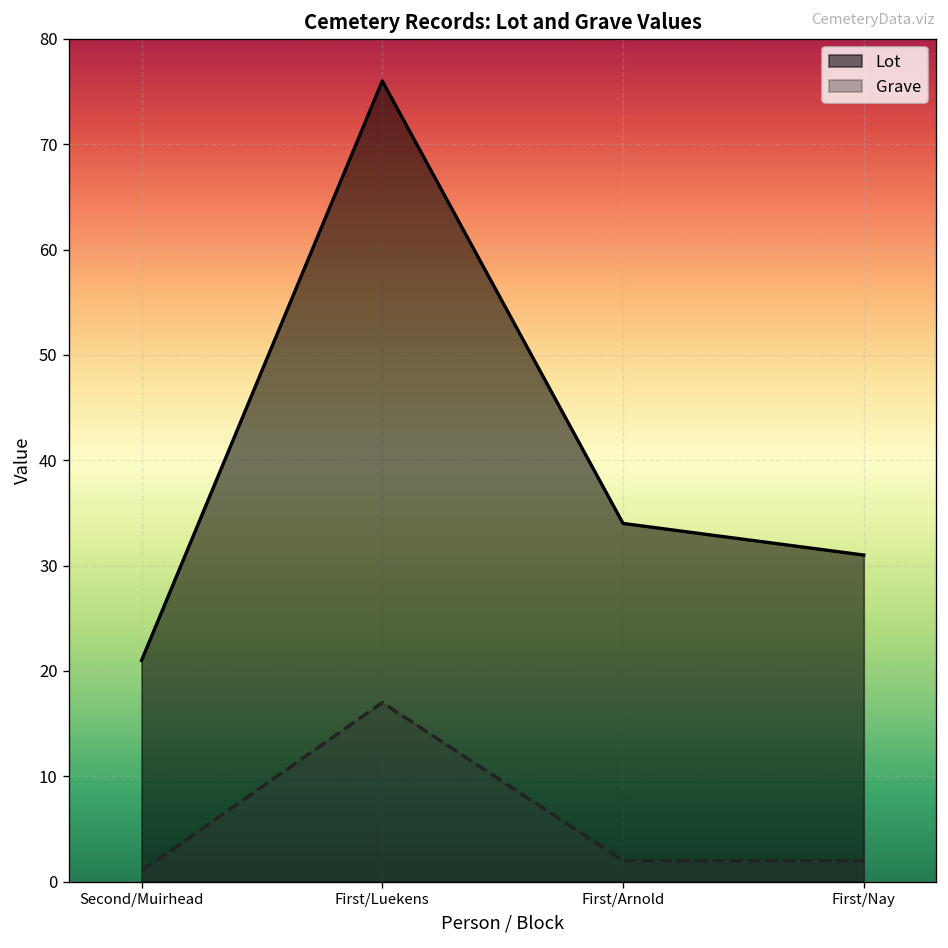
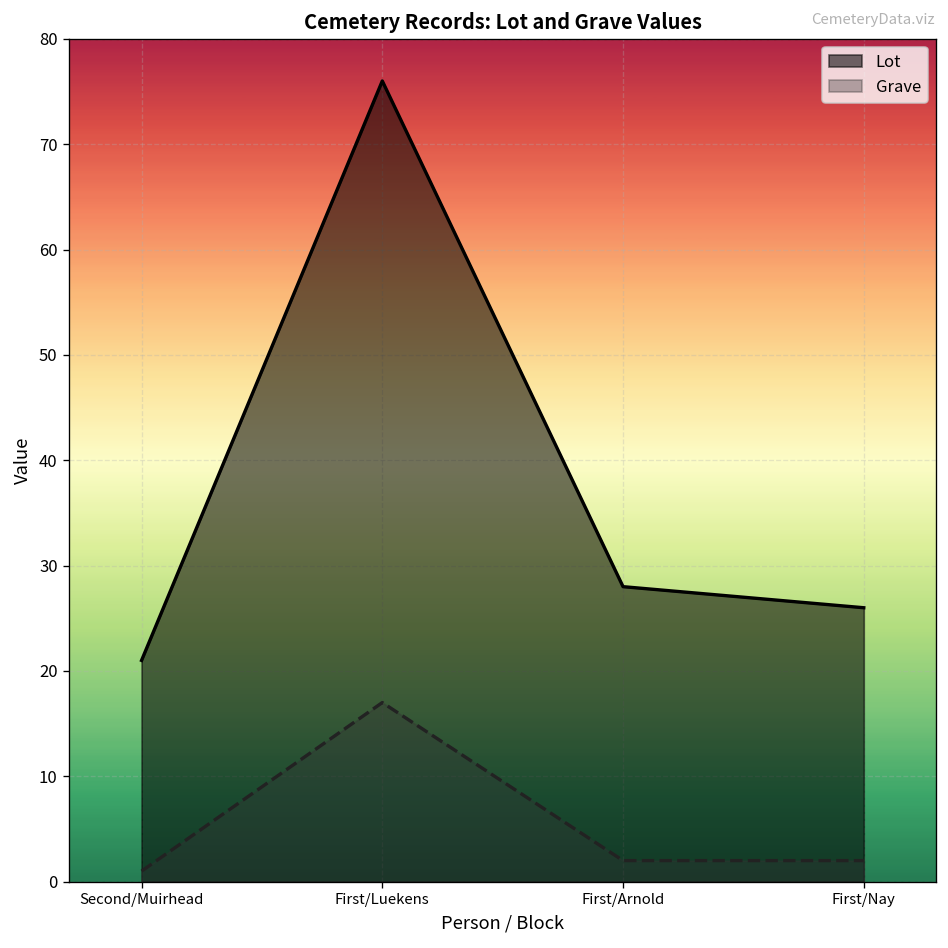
Lot, First/Arnold: 34 -> 28
Lot, First/Nay: 31 -> 26
